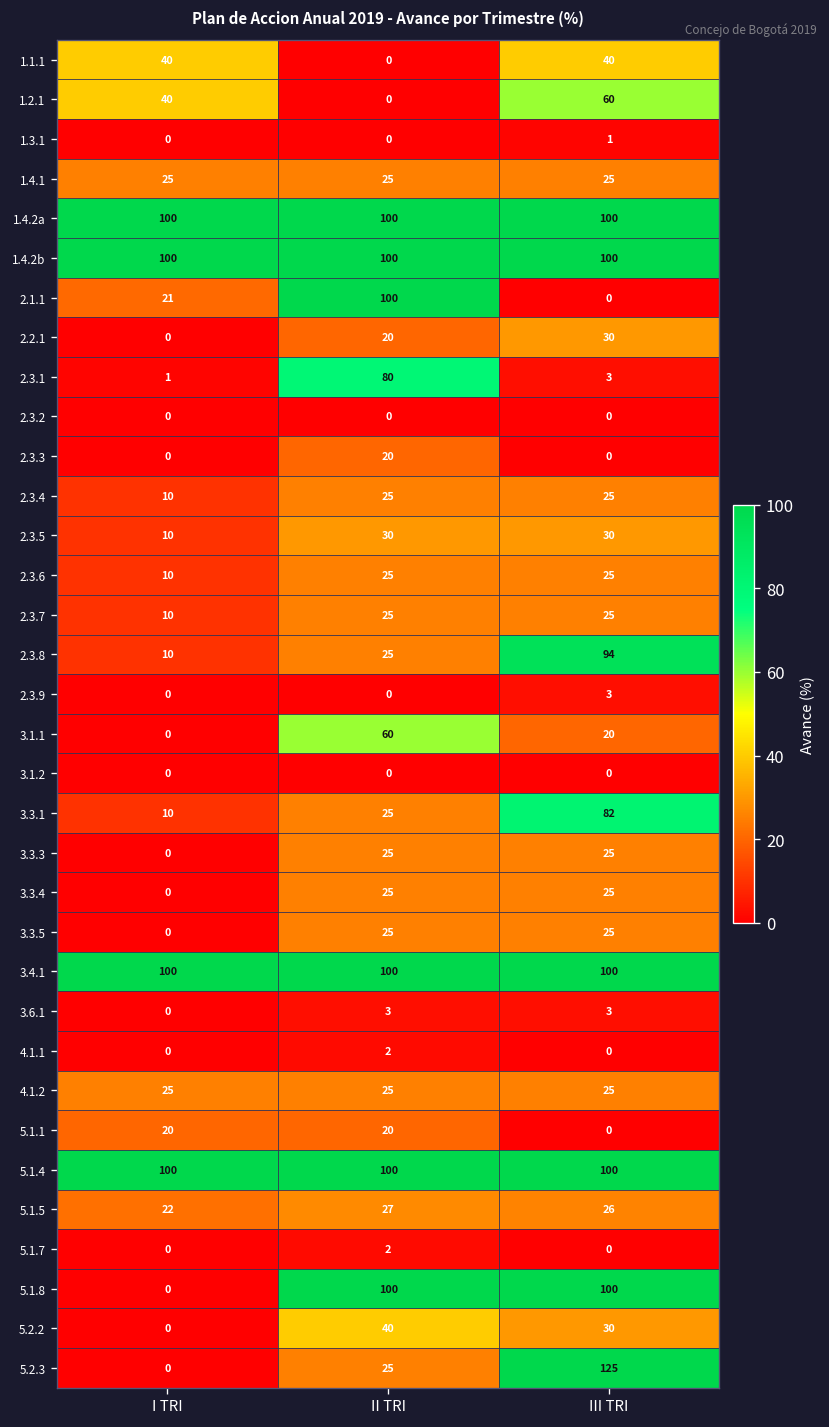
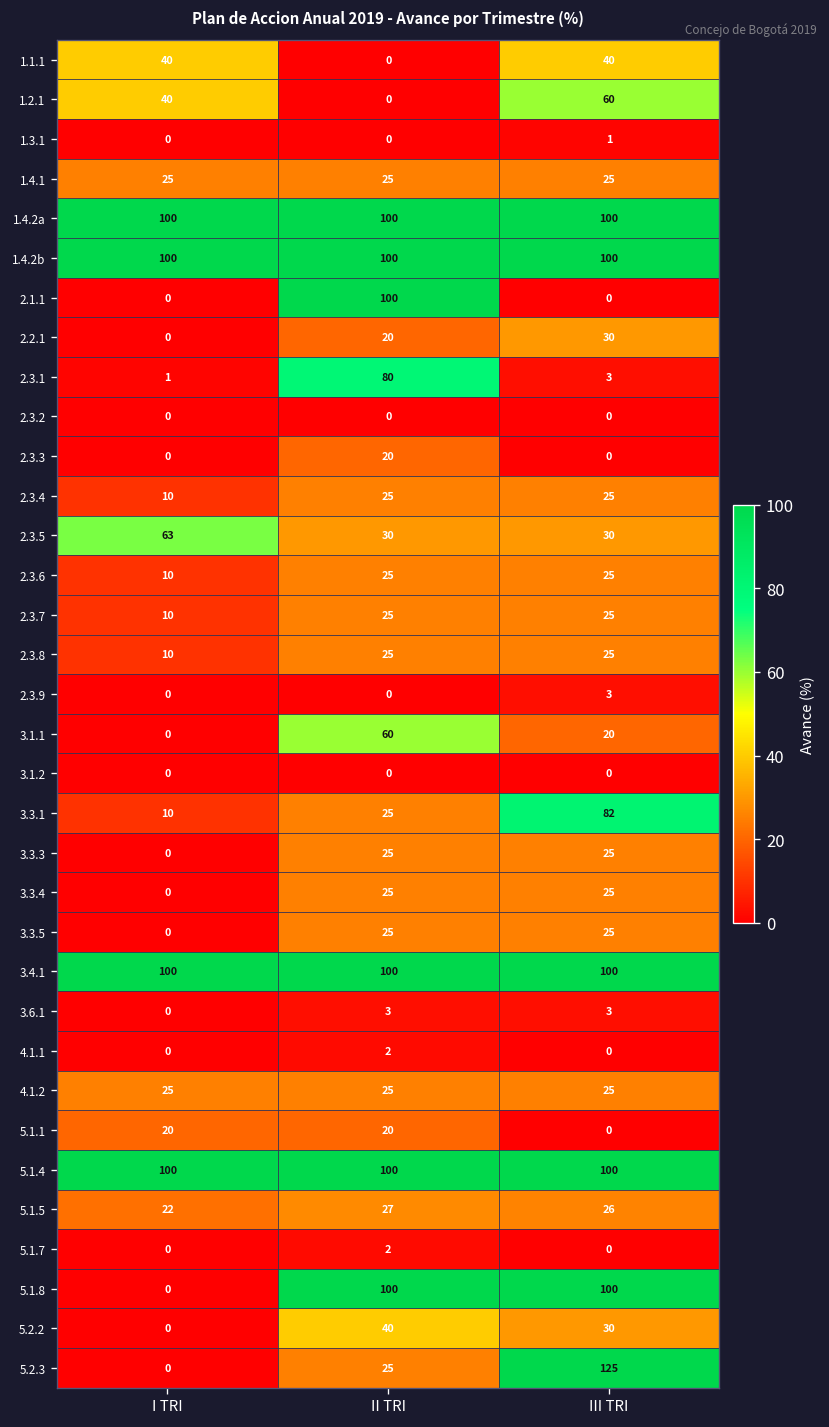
2.1.1, I TRI: 21 -> 0
2.3.5, I TRI: 10 -> 63
2.3.8, III TRI: 94 -> 25
